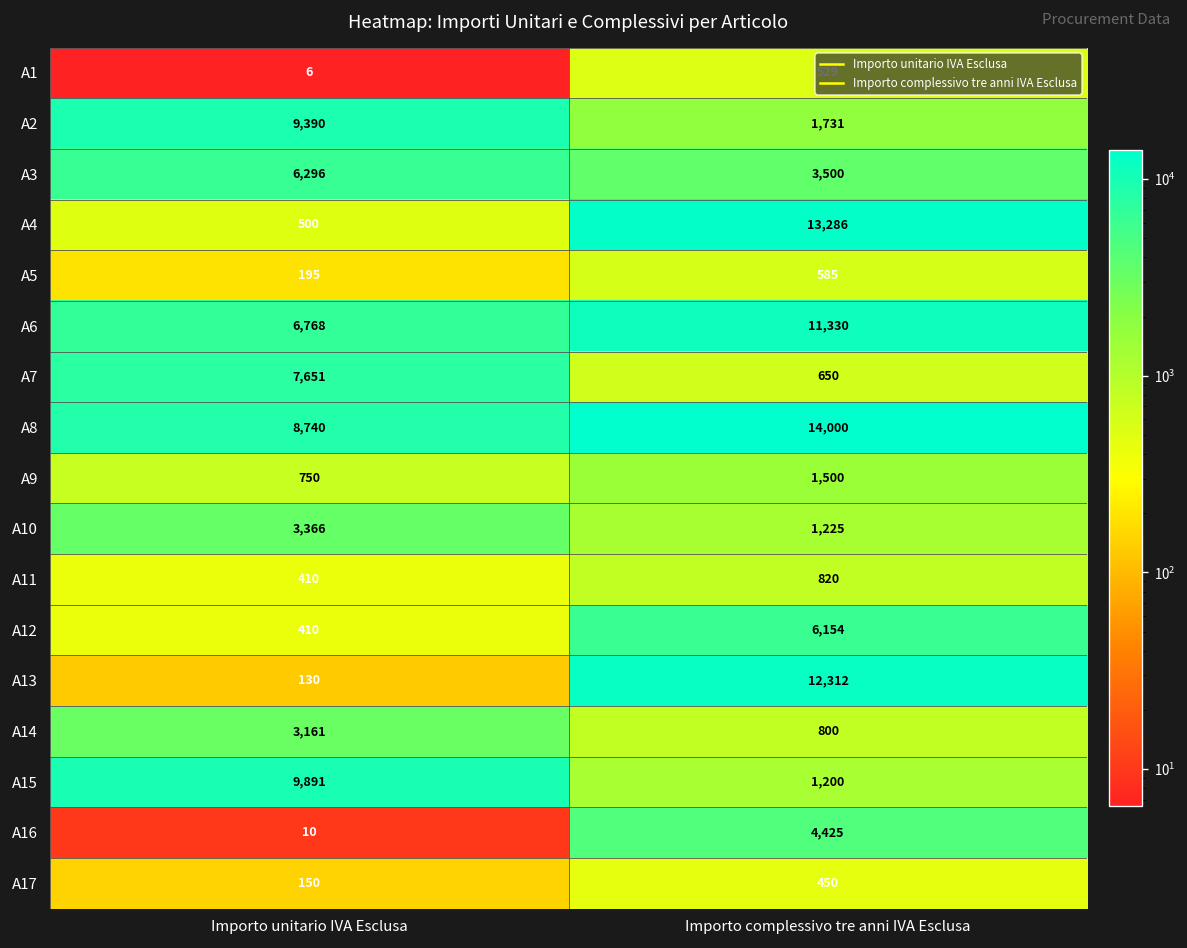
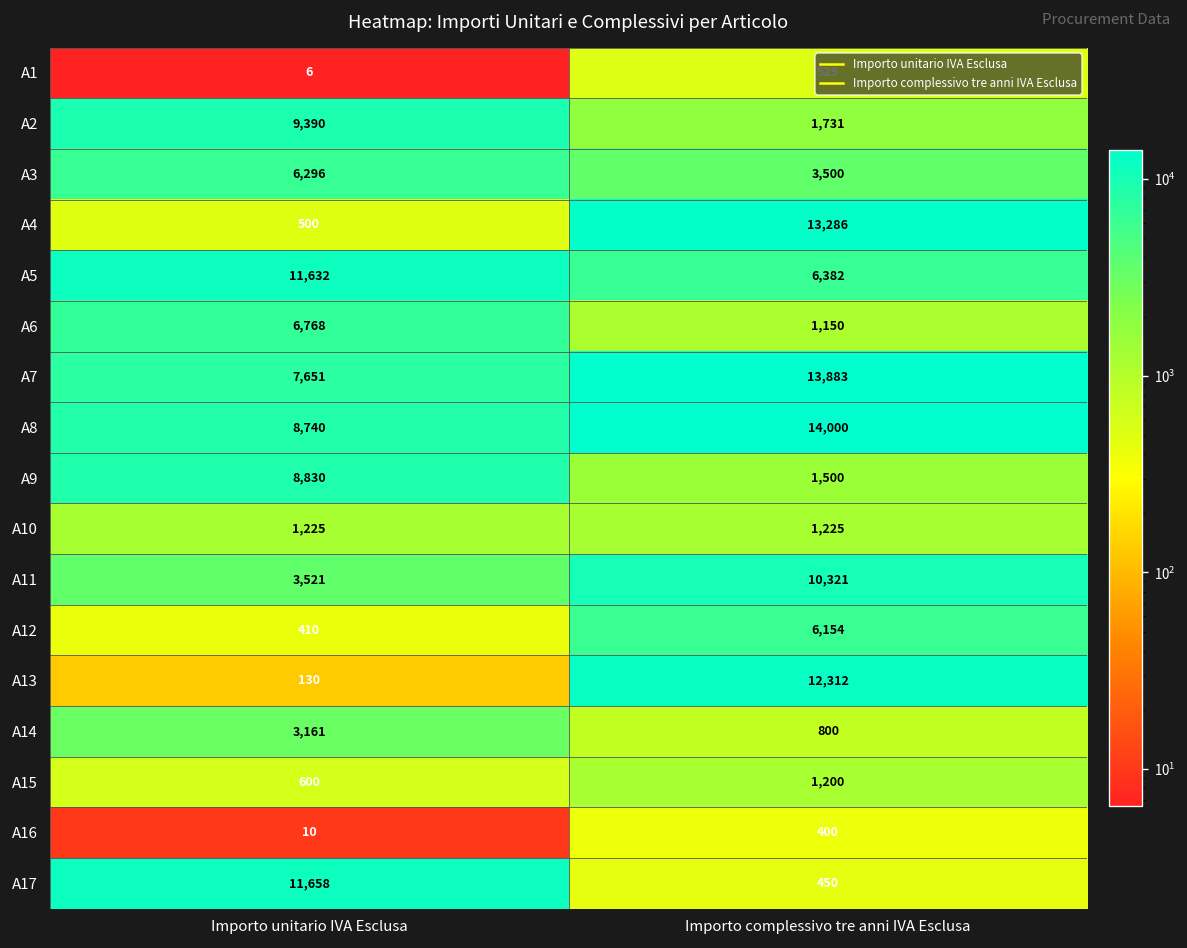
A5, Importo unitario IVA Esclusa: 195 -> 11,632
A5, Importo complessivo tre anni IVA Esclusa: 585 -> 6,382
A6, Importo complessivo tre anni IVA Esclusa: 11,330 -> 1,150
A7, Importo complessivo tre anni IVA Esclusa: 650 -> 13,883
A9, Importo unitario IVA Esclusa: 750 -> 8,830
A10, Importo unitario IVA Esclusa: 3,366 -> 1,225
A11, Importo unitario IVA Esclusa: 410 -> 3,521
A11, Importo complessivo tre anni IVA Esclusa: 820 -> 10,321
A15, Importo unitario IVA Esclusa: 9,891 -> 600
A16, Importo complessivo tre anni IVA Esclusa: 4,425 -> 400
A17, Importo unitario IVA Esclusa: 150 -> 11,658
